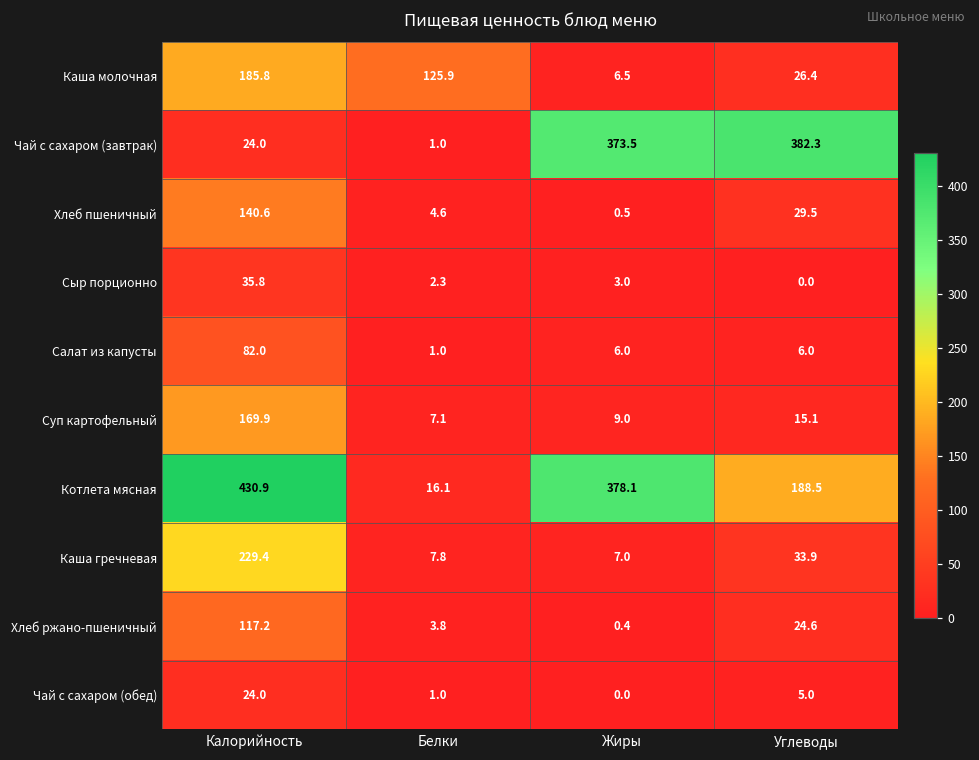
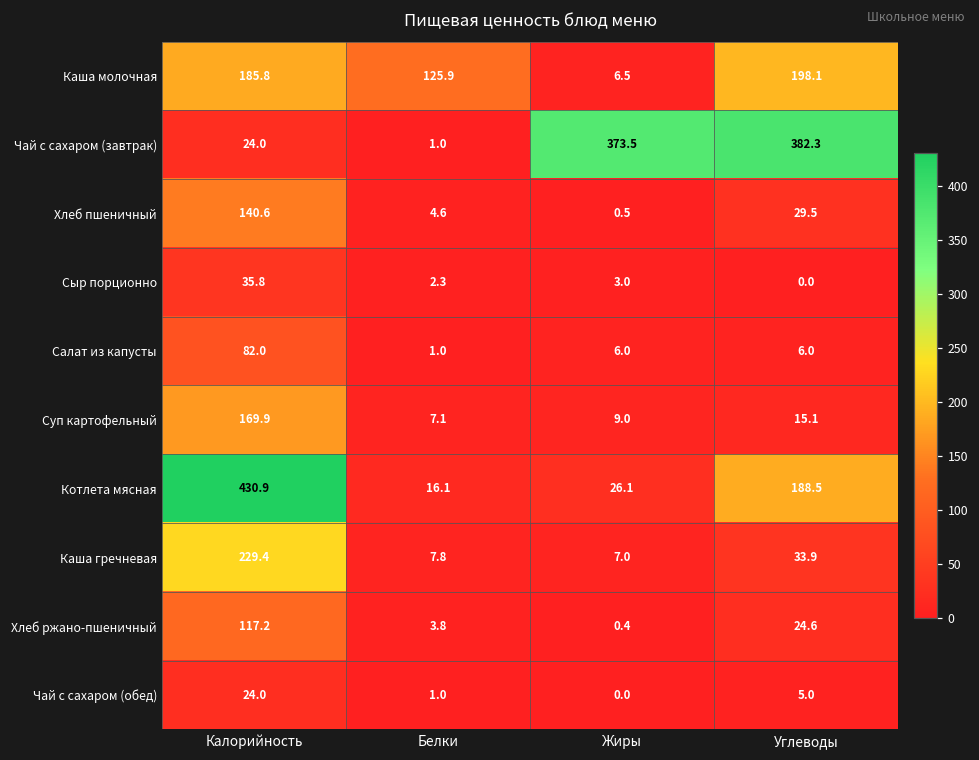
Каша молочная, Углеводы: 26.4 -> 198.1
Котлета мясная, Жиры: 378.1 -> 26.1
